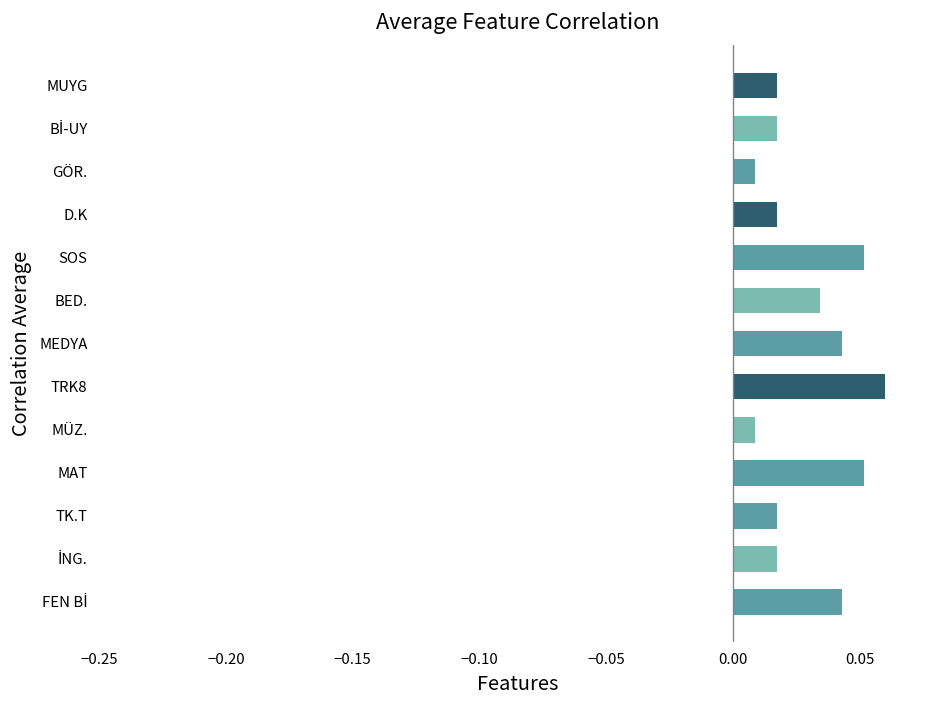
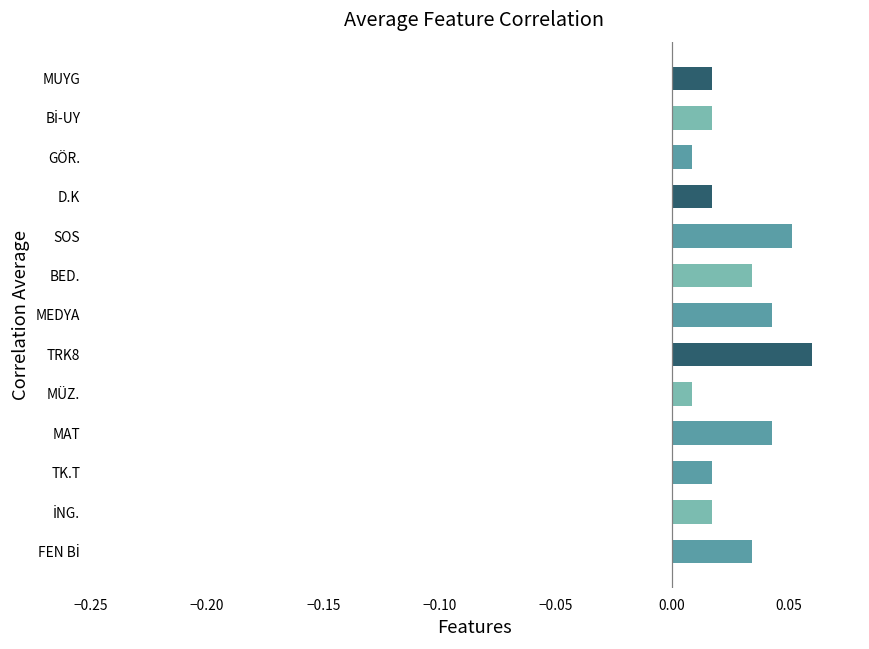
MAT: 0.051 -> 0.043
FEN Bİ: 0.043 -> 0.034
